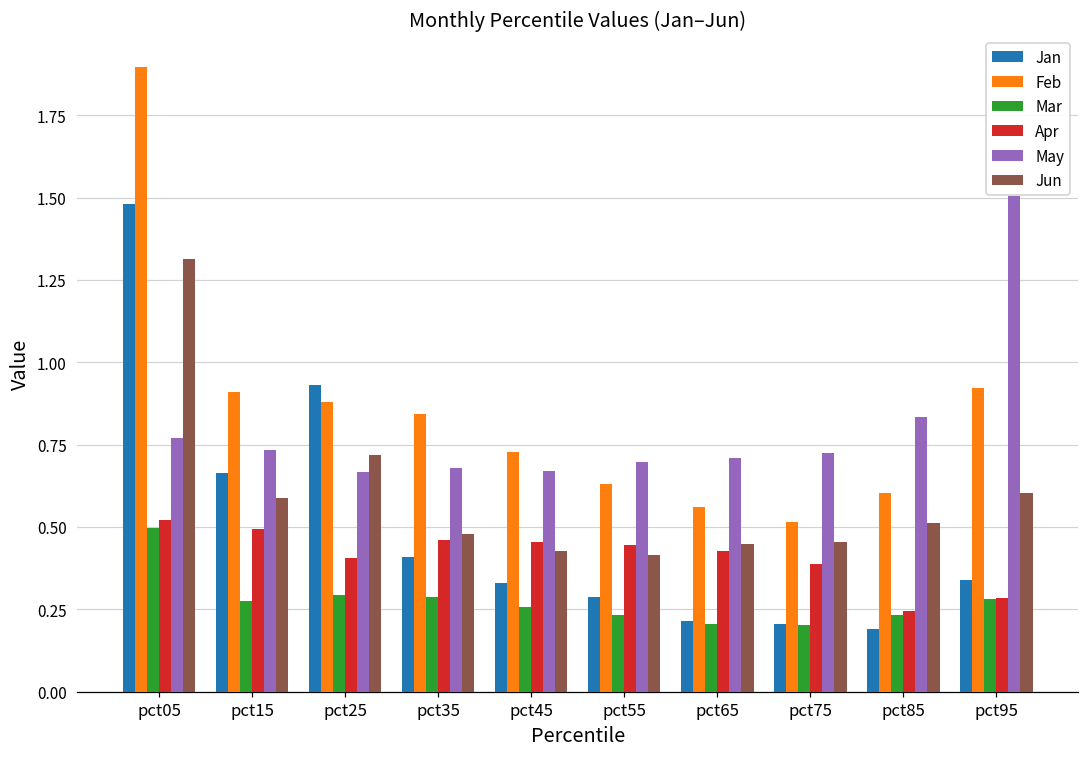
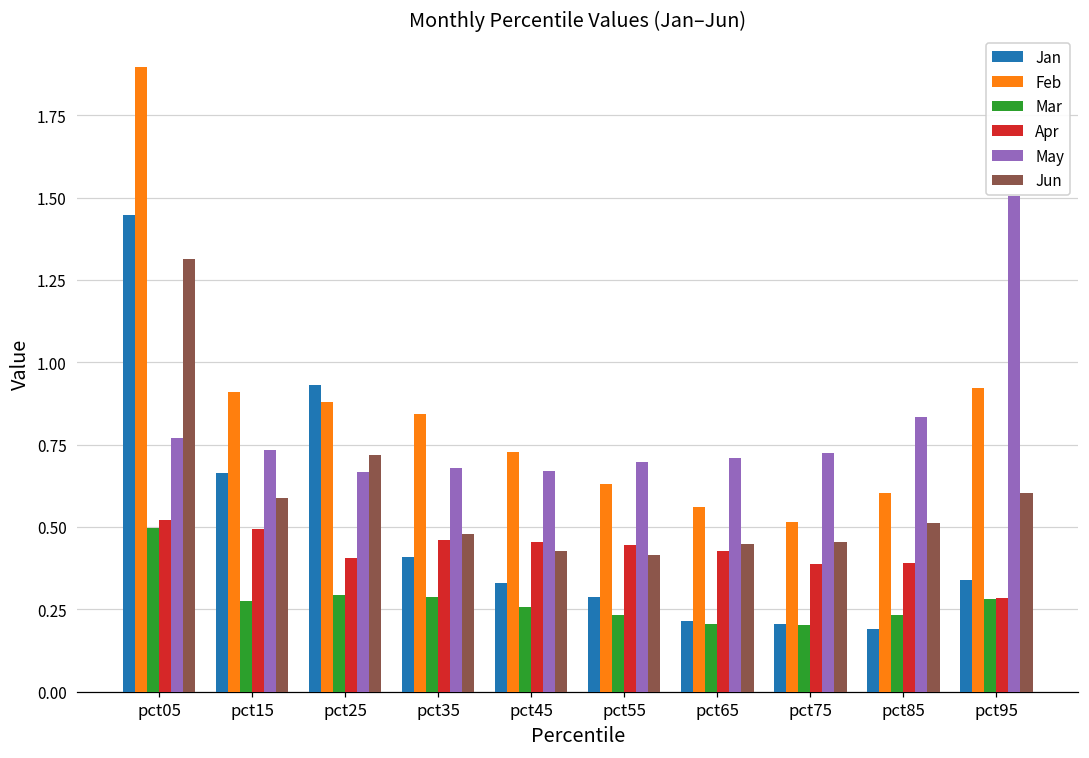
Jan, pct05: 1.48 -> 1.45
Apr, pct85: 0.24 -> 0.39
